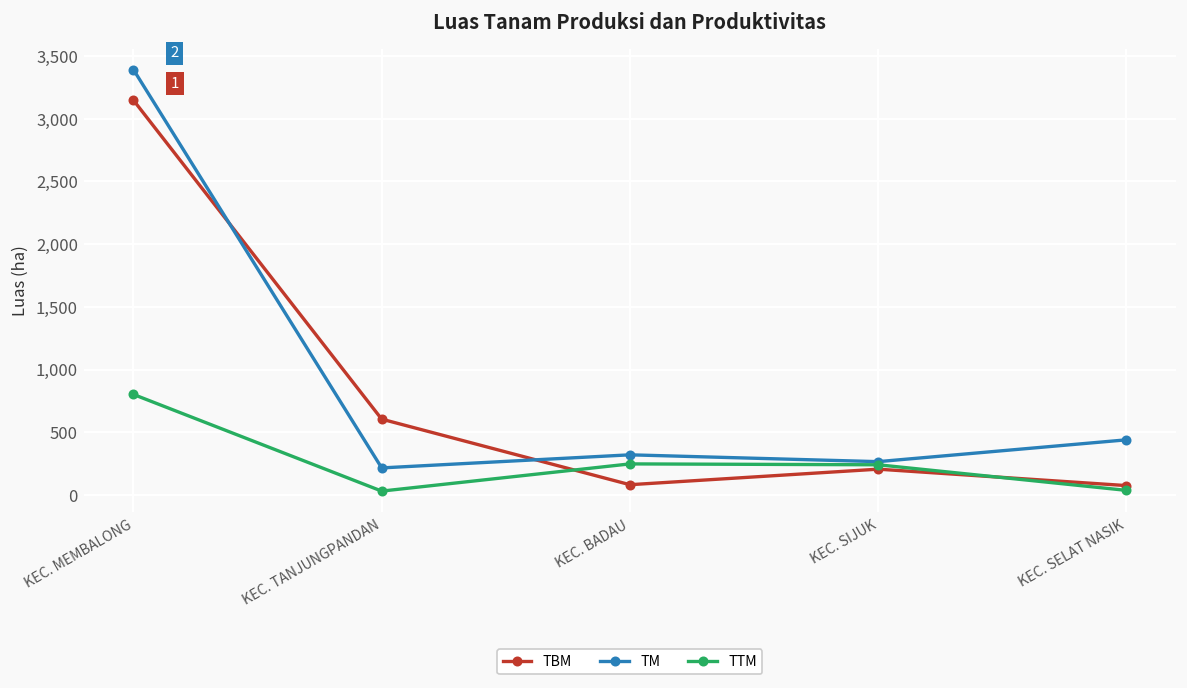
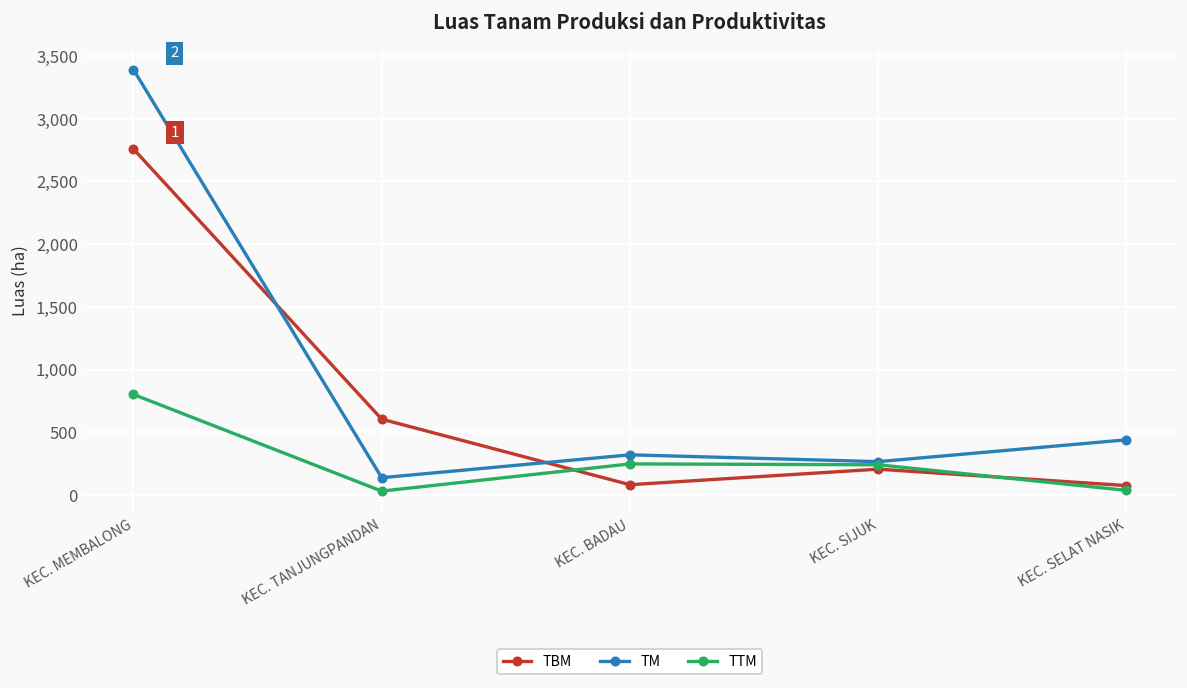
TBM, KEC. MEMBALONG: 3,150 -> 2,760
TM, KEC. TANJUNGPANDAN: 220 -> 140
